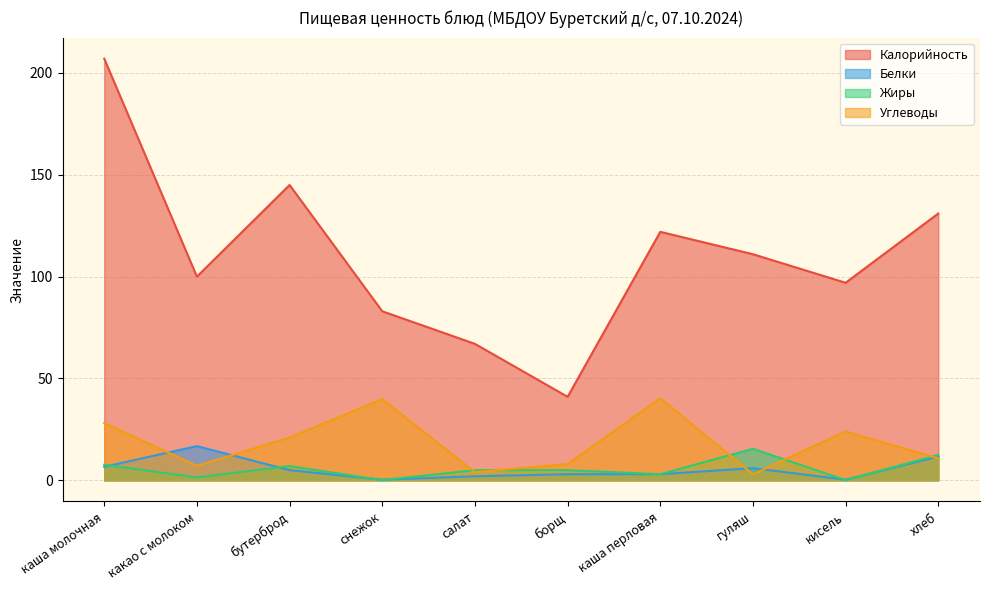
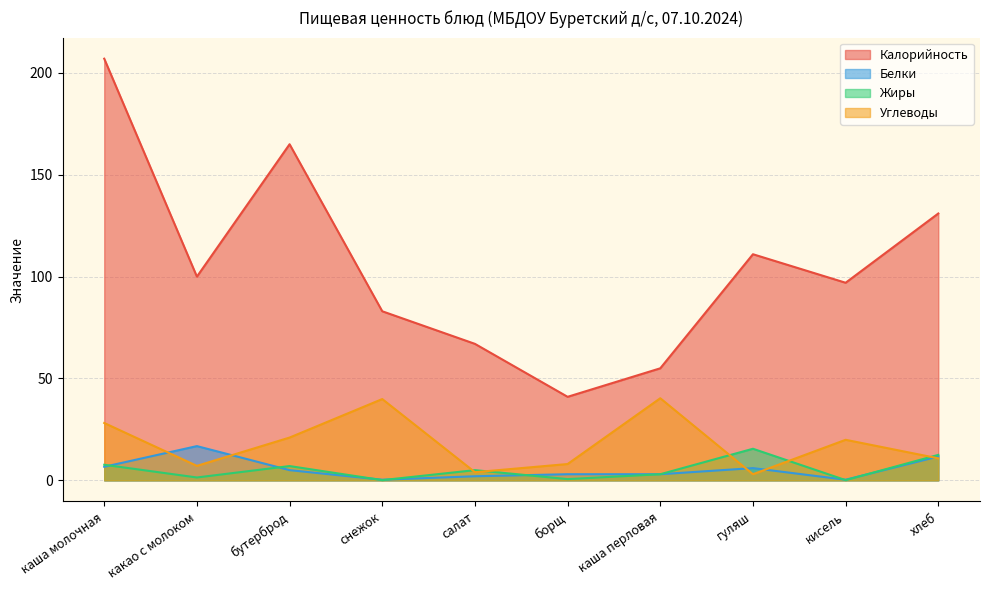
Калорийность, бутерброд: 145 -> 165
Жиры, борщ: 5 -> 1
Калорийность, каша перловая: 122 -> 55
Углеводы, кисель: 24 -> 20
